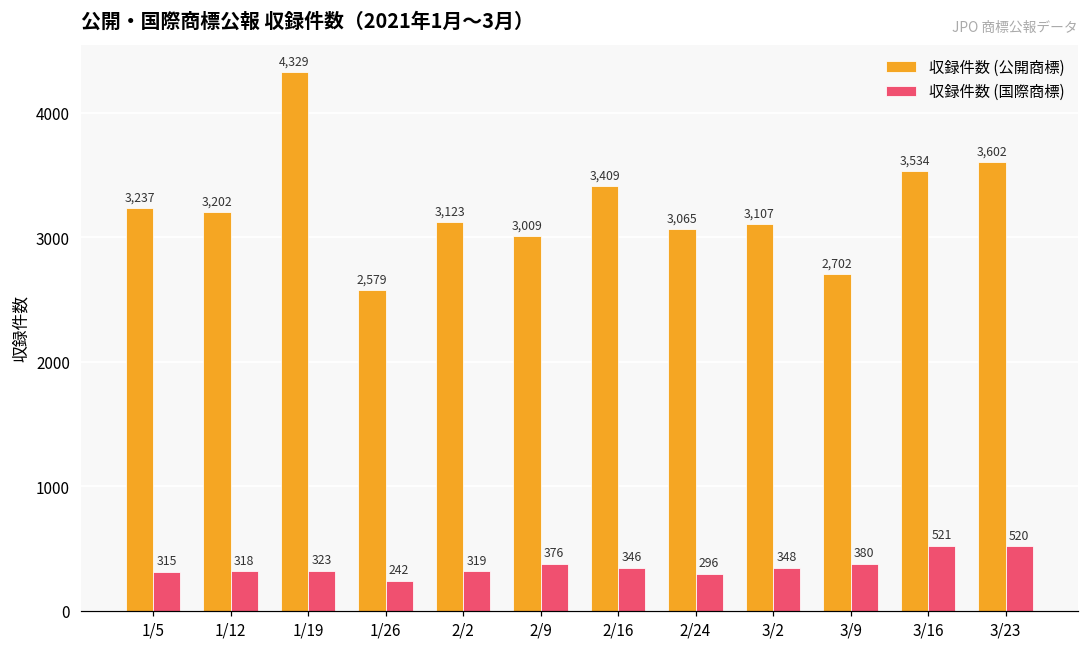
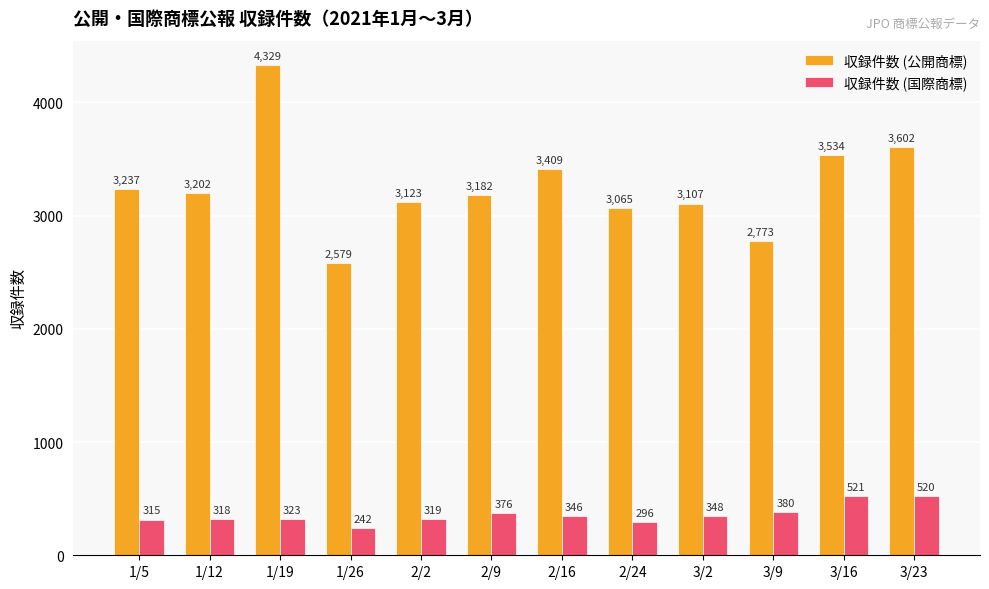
収録件数 (公開商標), 2/9: 3,009 -> 3,182
収録件数 (公開商標), 3/9: 2,702 -> 2,773
